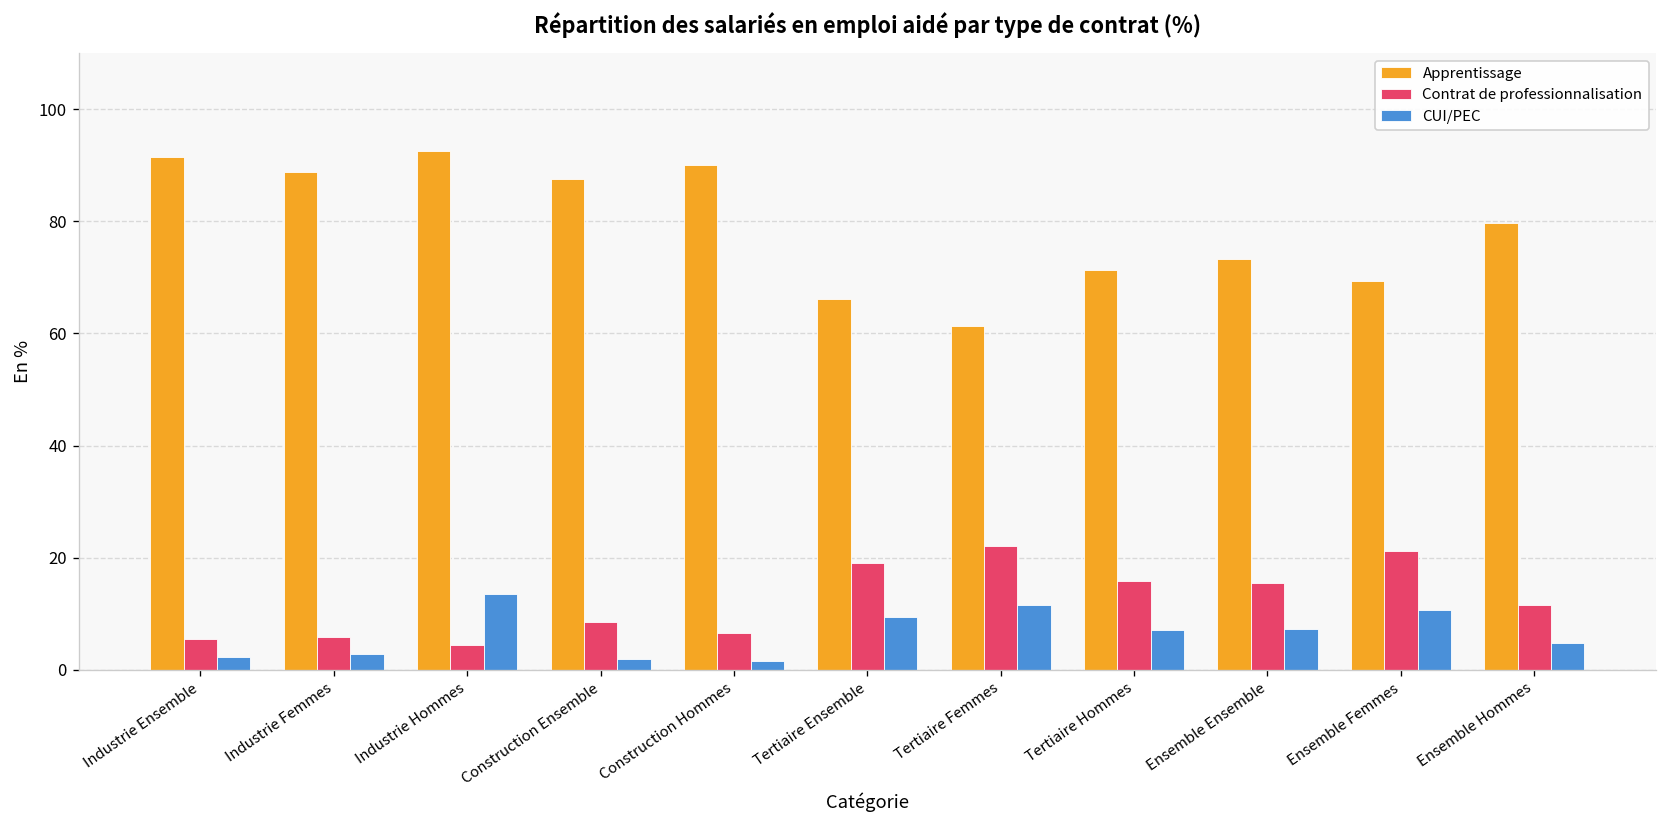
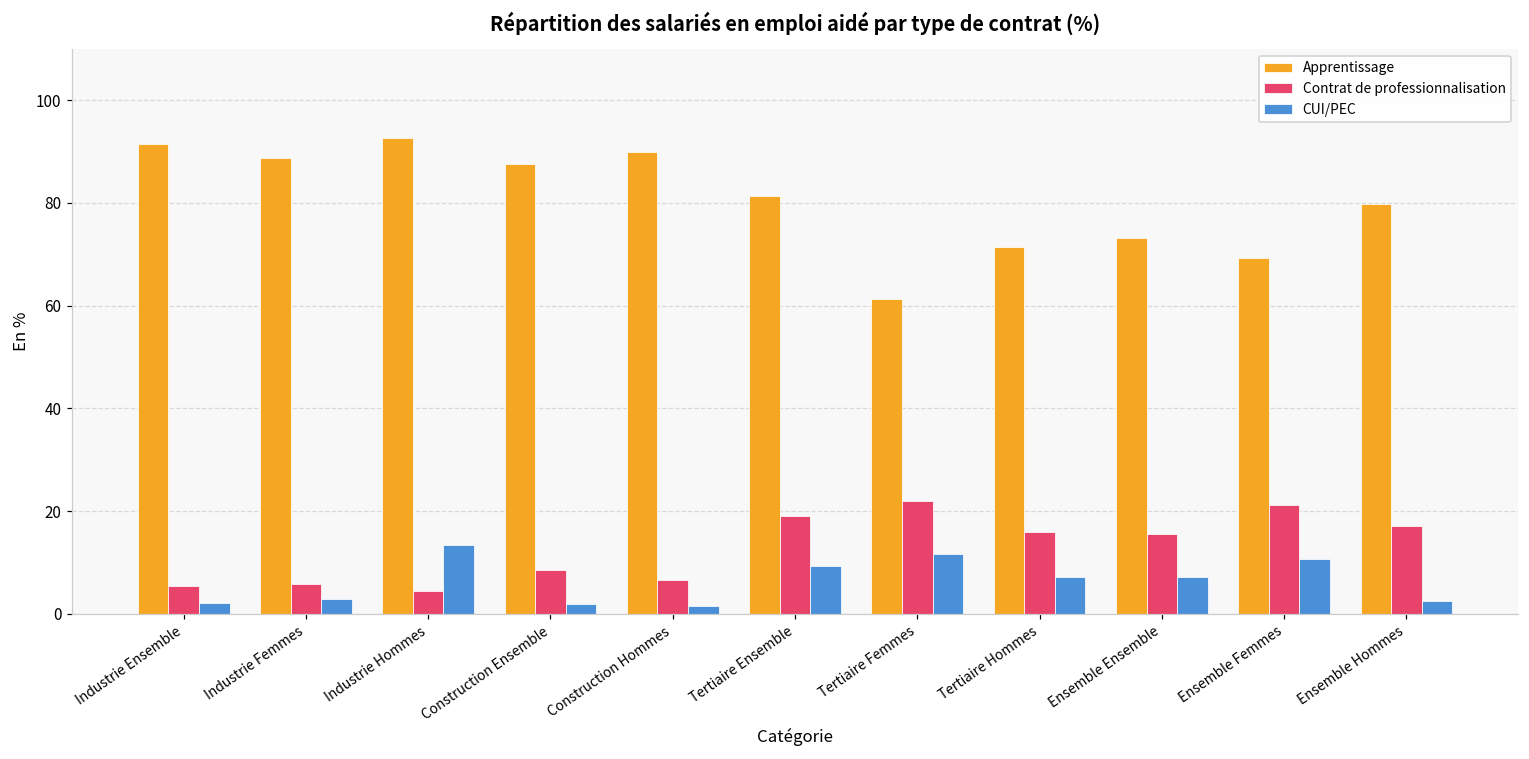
Apprentissage, Tertiaire Ensemble: 66 -> 81
Contrat de professionnalisation, Ensemble Hommes: 12 -> 17
CUI/PEC, Ensemble Hommes: 5 -> 3
